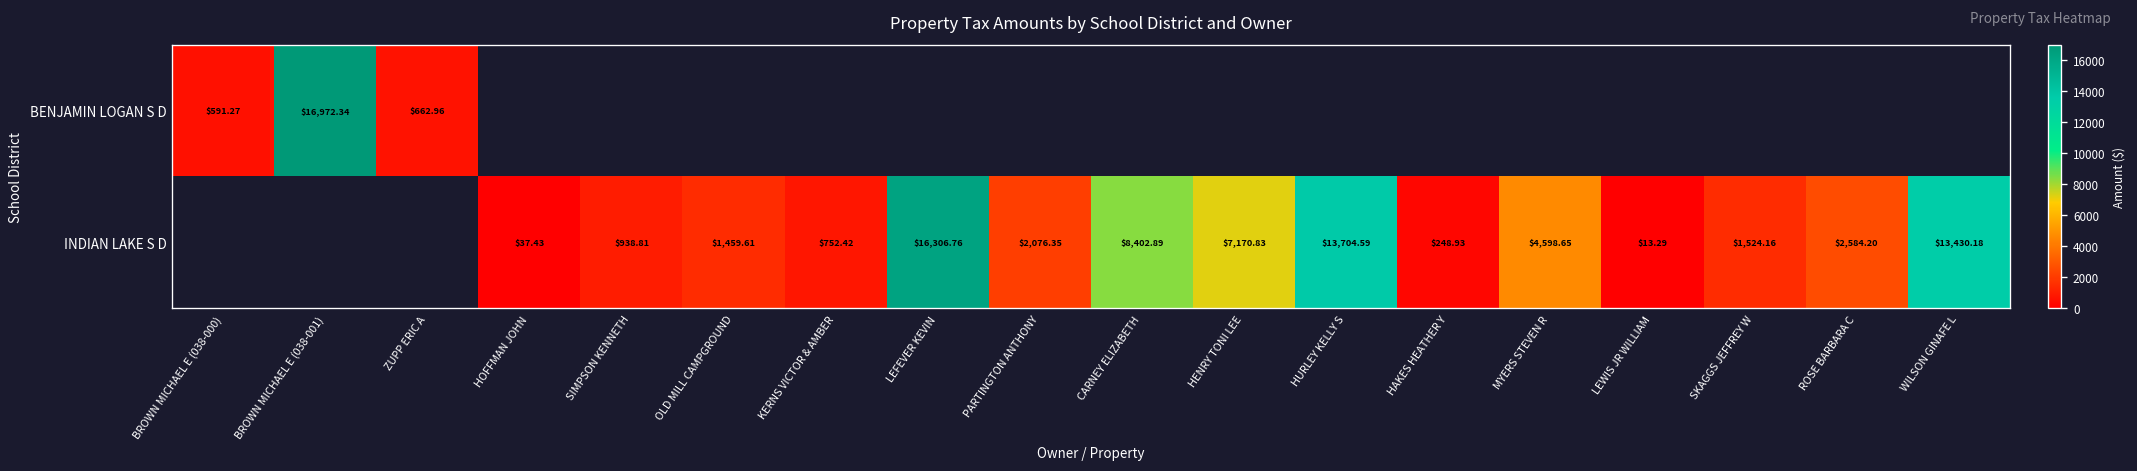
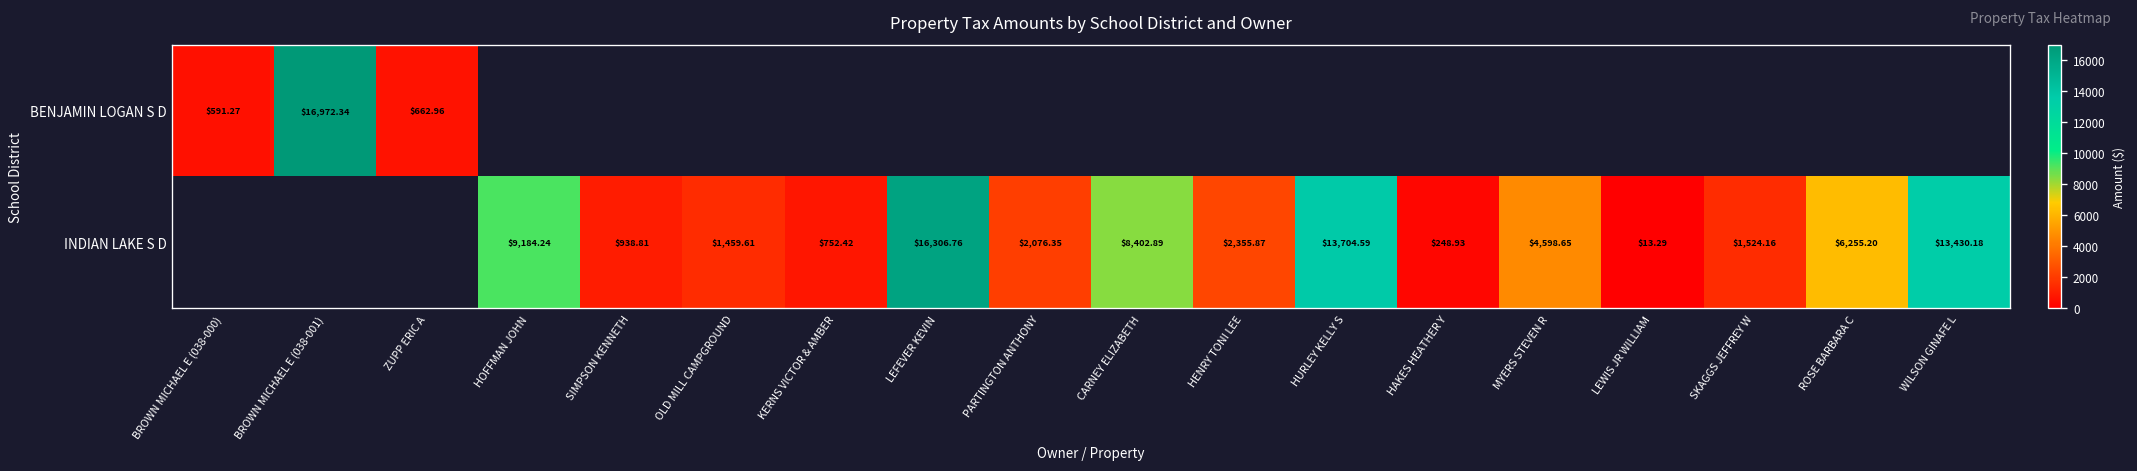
INDIAN LAKE S D, HOFFMAN JOHN: $37.43 -> $9,184.24
INDIAN LAKE S D, HENRY TONI LEE: $7,170.83 -> $2,355.87
INDIAN LAKE S D, ROSE BARBARA C: $2,584.20 -> $6,255.20
